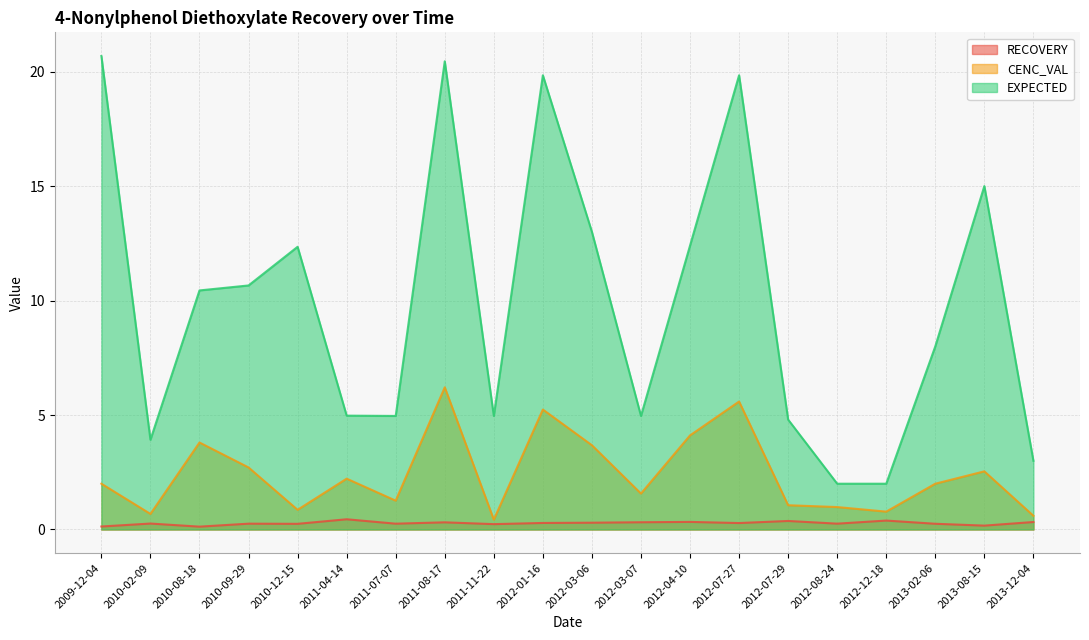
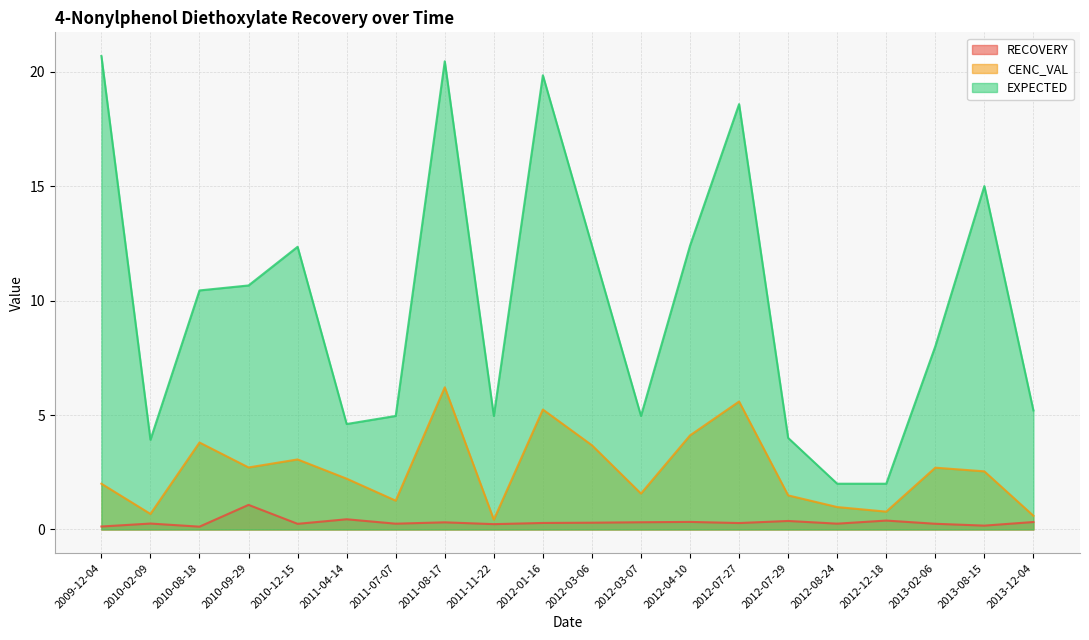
RECOVERY, 2010-09-29: 0.3 -> 1.1
CENC_VAL, 2010-12-15: 0.9 -> 3.1
EXPECTED, 2011-04-14: 5.0 -> 4.6
EXPECTED, 2012-03-06: 13.0 -> 12.4
EXPECTED, 2012-07-27: 19.8 -> 18.6
CENC_VAL, 2012-07-29: 1.1 -> 1.5
EXPECTED, 2012-07-29: 4.8 -> 4.0
CENC_VAL, 2013-02-06: 2.0 -> 2.7
EXPECTED, 2013-12-04: 3.0 -> 5.2
